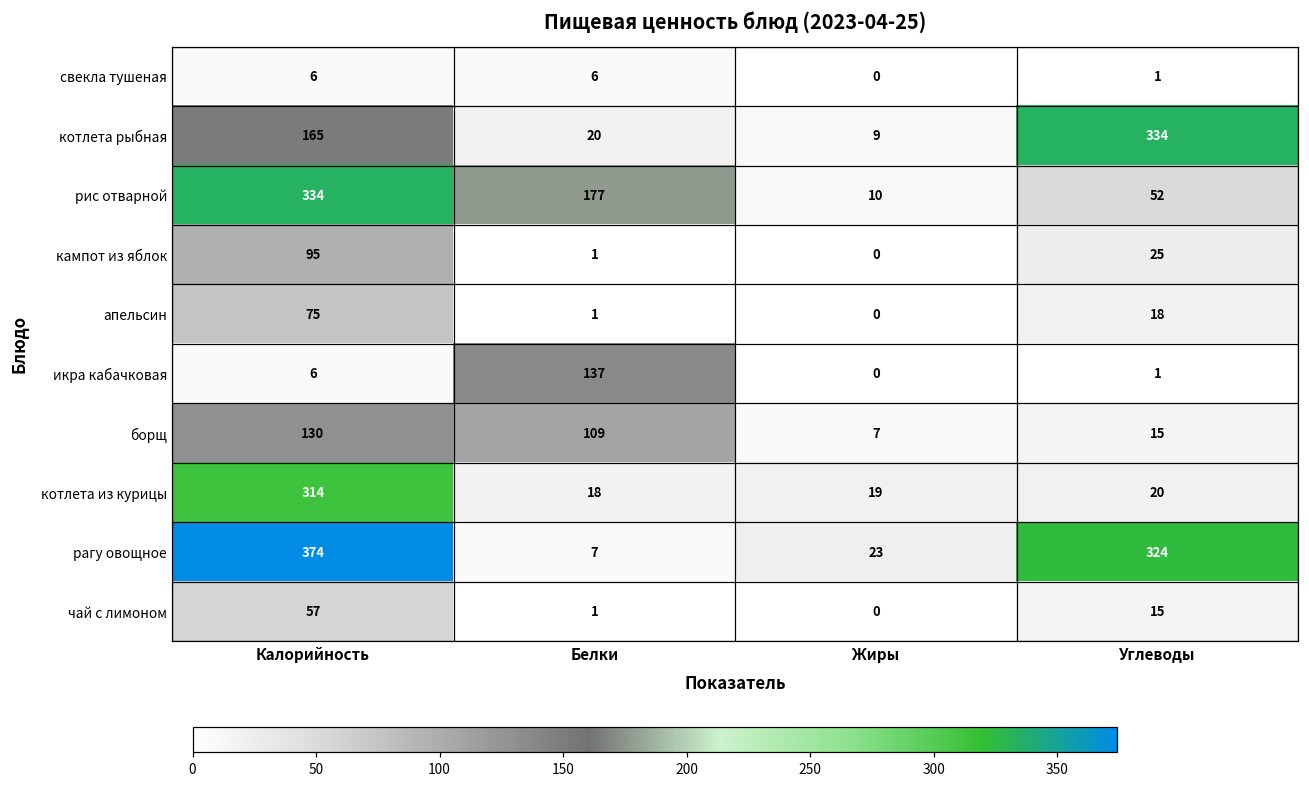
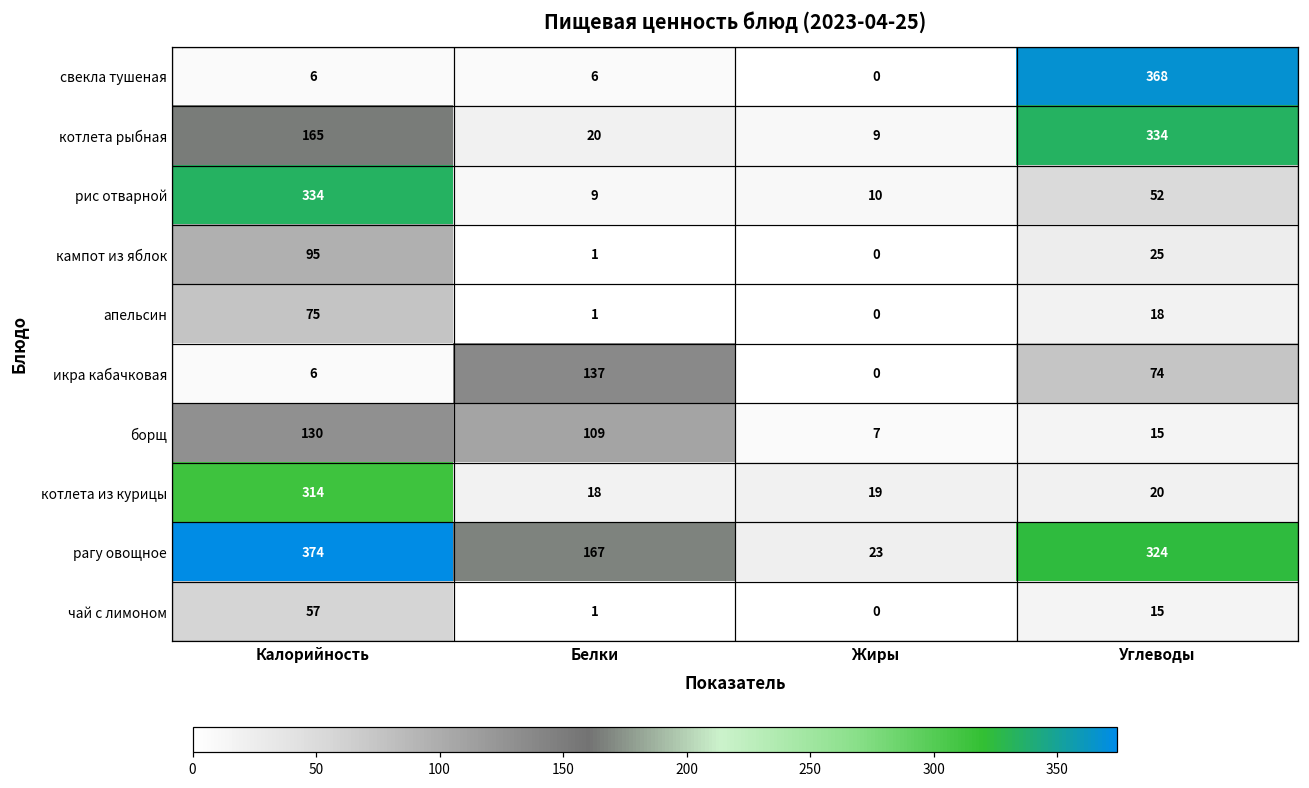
свекла тушеная, Углеводы: 1 -> 368
рис отварной, Белки: 177 -> 9
икра кабачковая, Углеводы: 1 -> 74
рагу овощное, Белки: 7 -> 167
